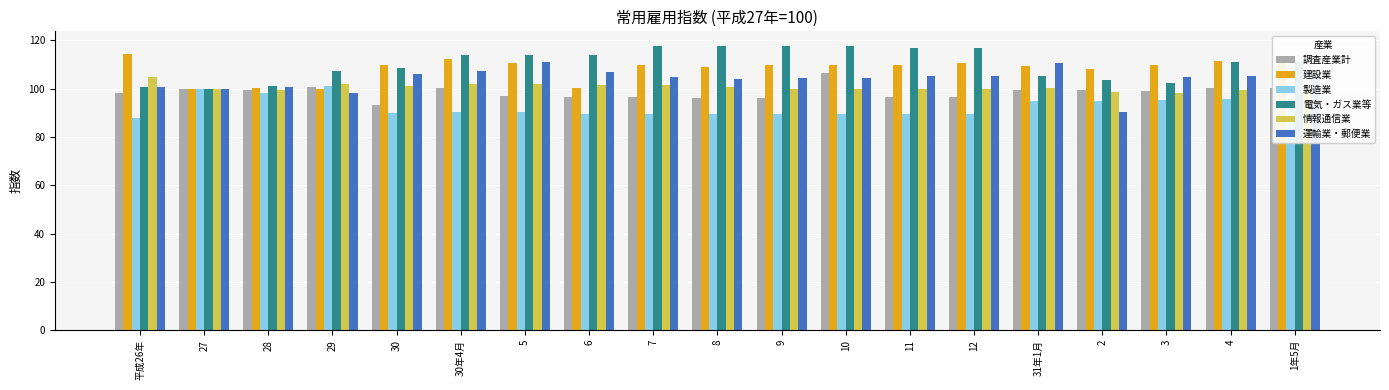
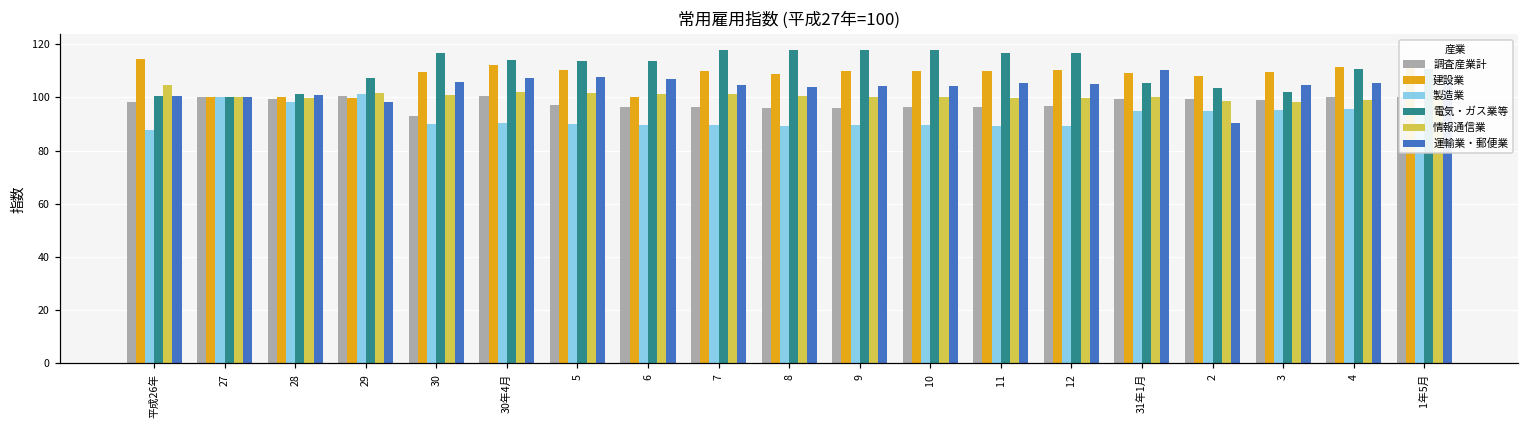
電気・ガス業等, 30: 108 -> 117
運輸業・郵便業, 5: 111 -> 108
調査産業計, 10: 107 -> 96
